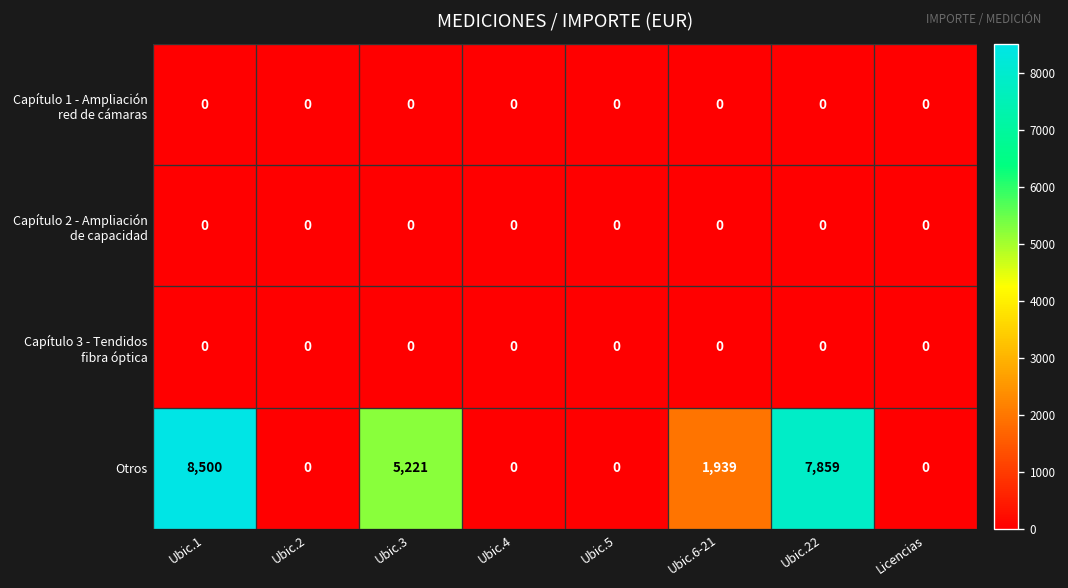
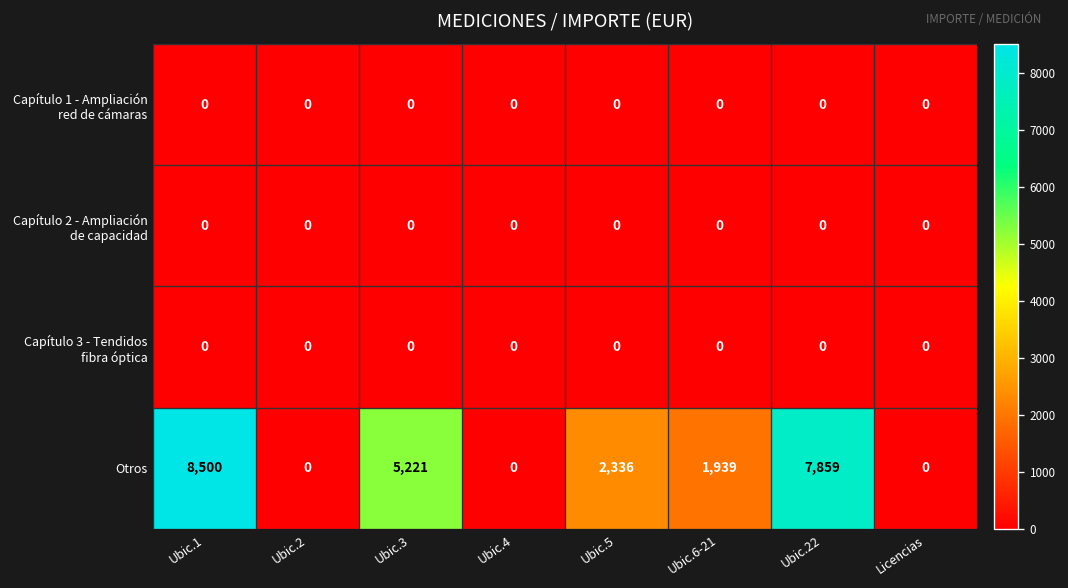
Otros, Ubic.5: 0 -> 2,336
